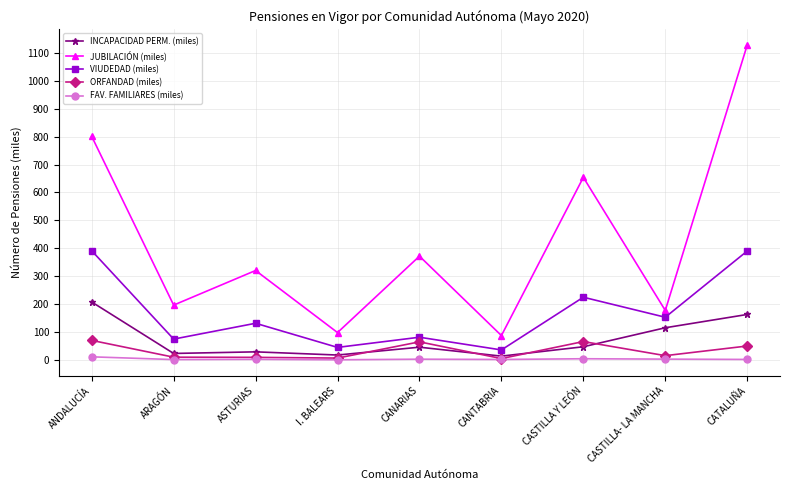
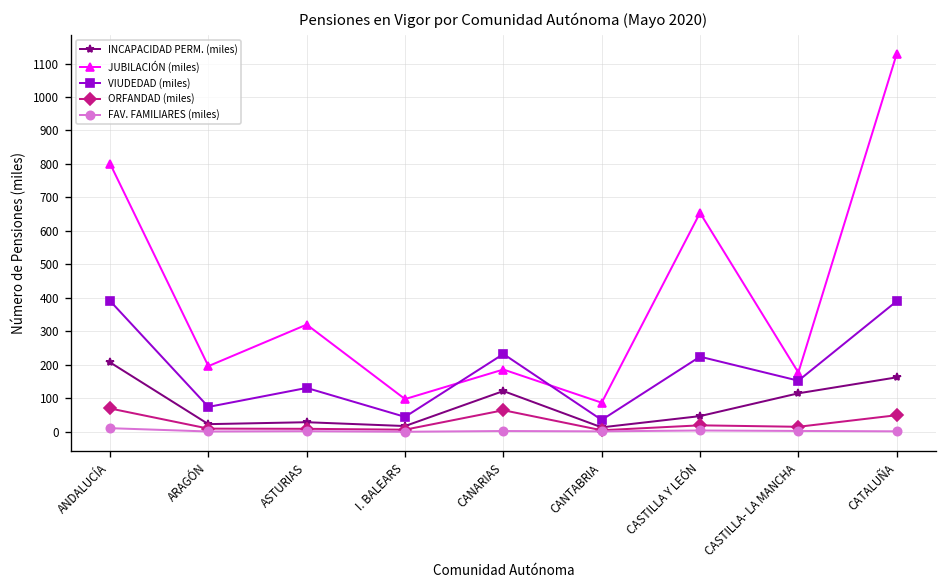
INCAPACIDAD PERM. (miles), CANARIAS: 50 -> 120
JUBILACIÓN (miles), CANARIAS: 370 -> 190
VIUDEDAD (miles), CANARIAS: 80 -> 230
ORFANDAD (miles), CASTILLA Y LEÓN: 70 -> 20
